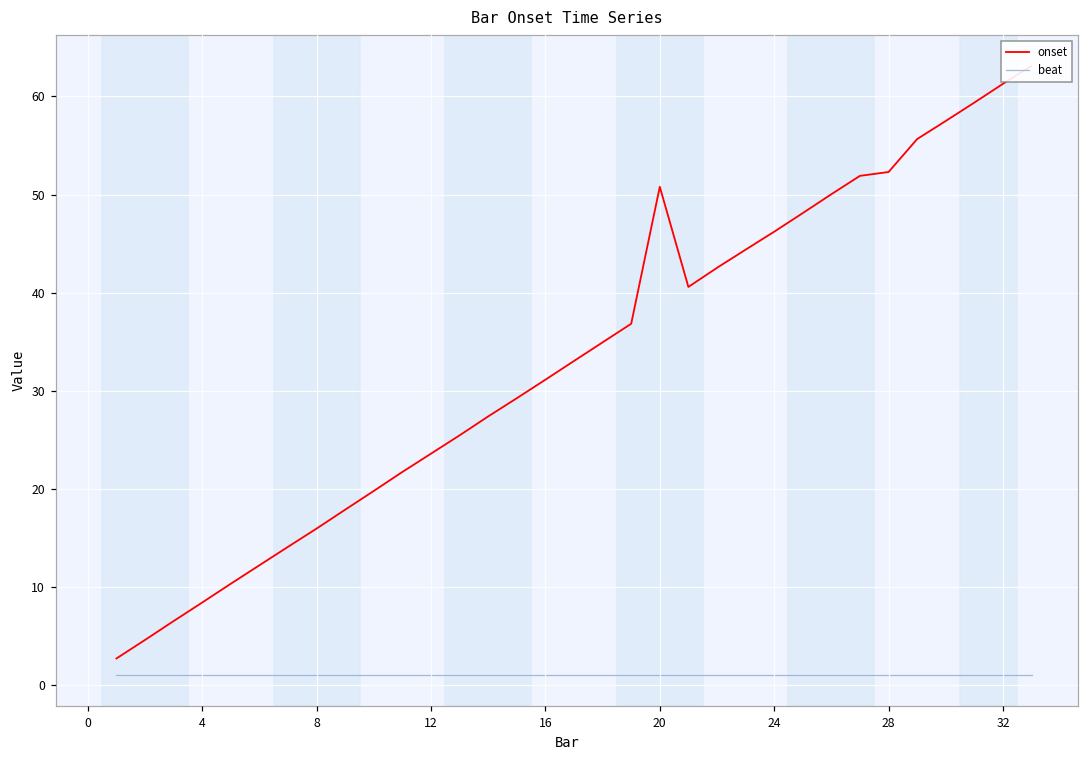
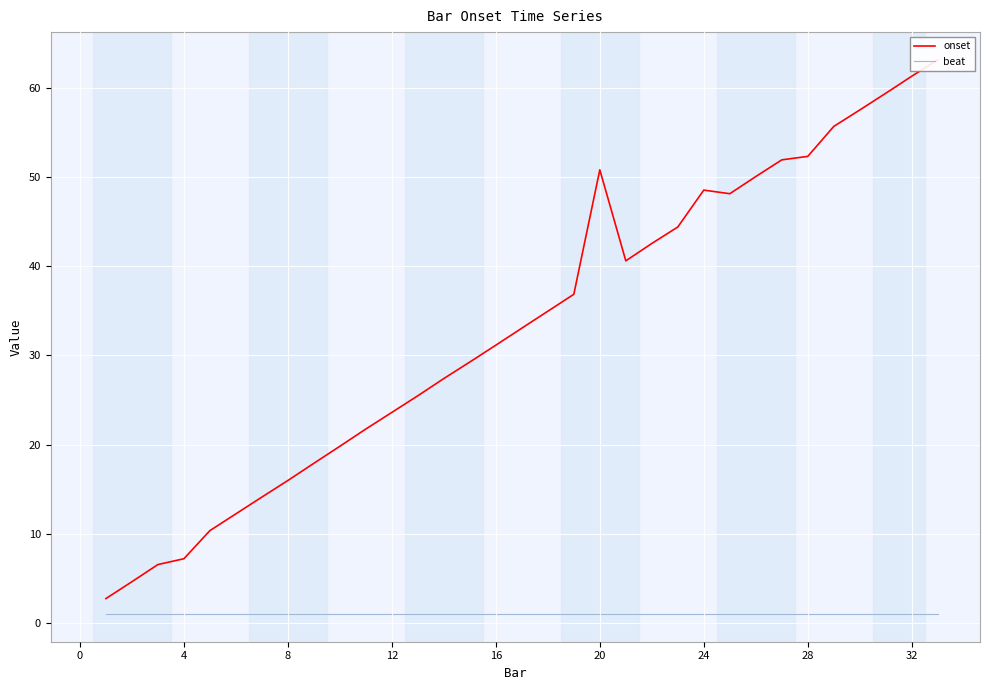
onset, 4: 8 -> 7
onset, 24: 46 -> 49
